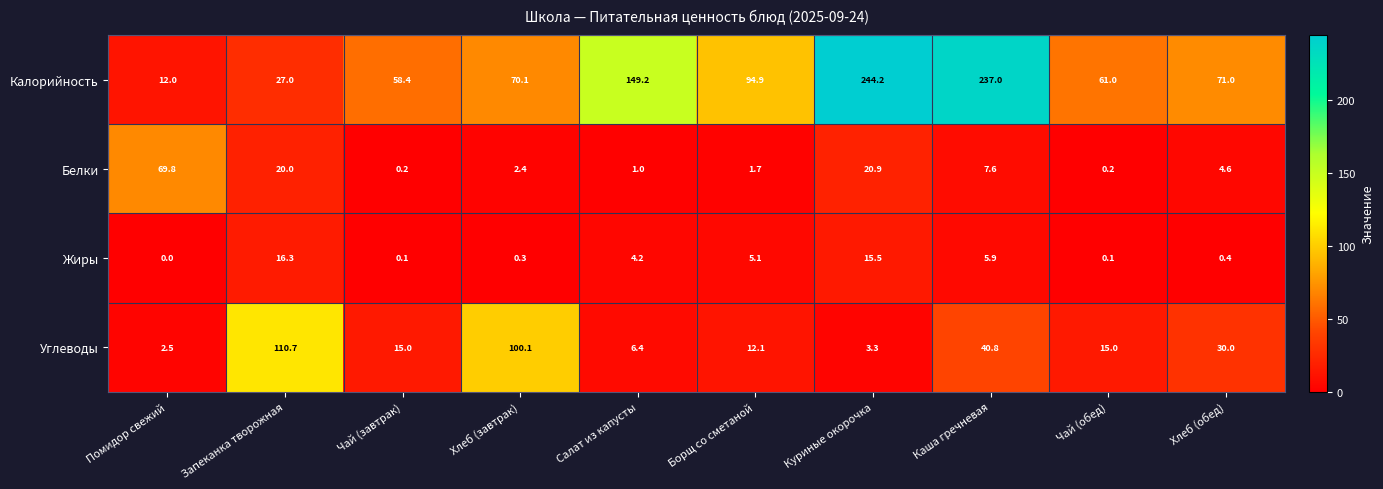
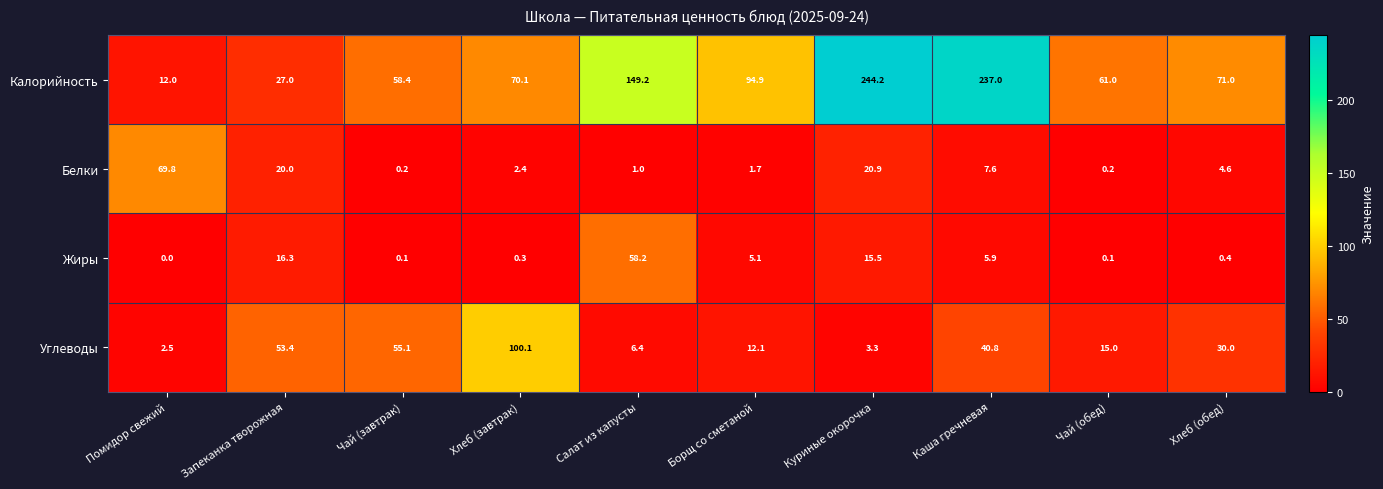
Жиры, Салат из капусты: 4.2 -> 58.2
Углеводы, Запеканка творожная: 110.7 -> 53.4
Углеводы, Чай (завтрак): 15.0 -> 55.1
